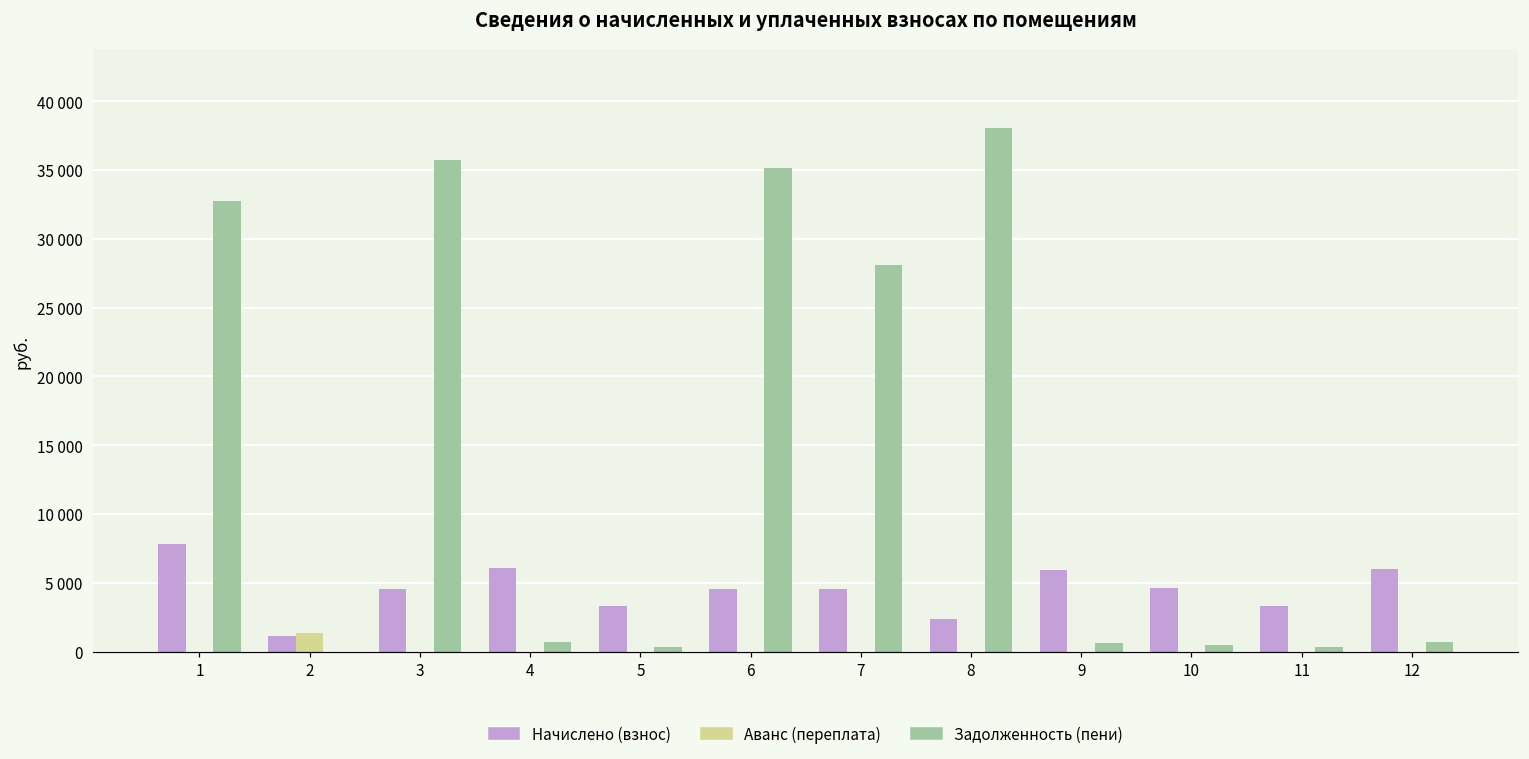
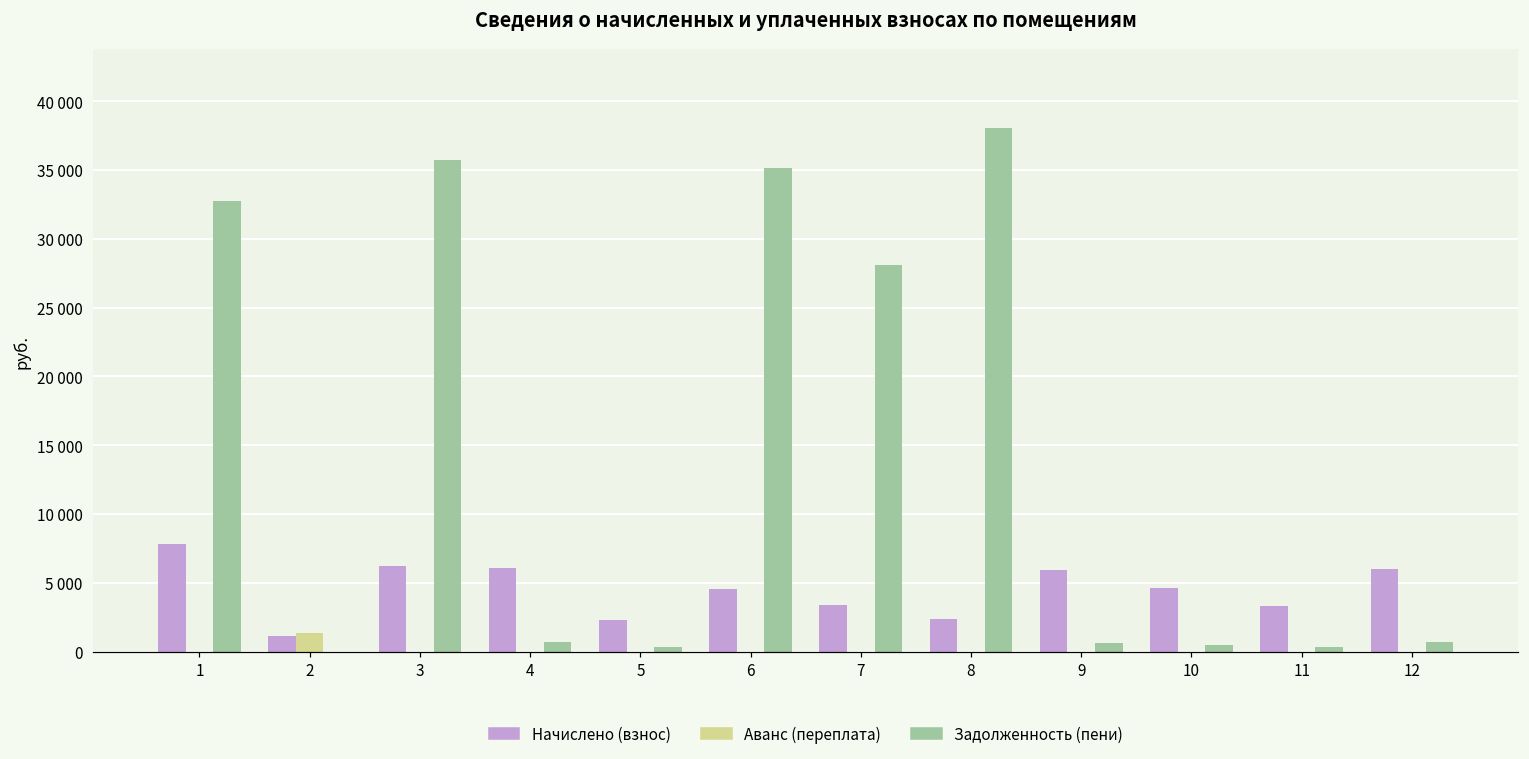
Начислено (взнос), 3: 4600 -> 6200
Начислено (взнос), 5: 3300 -> 2300
Начислено (взнос), 7: 4600 -> 3400
